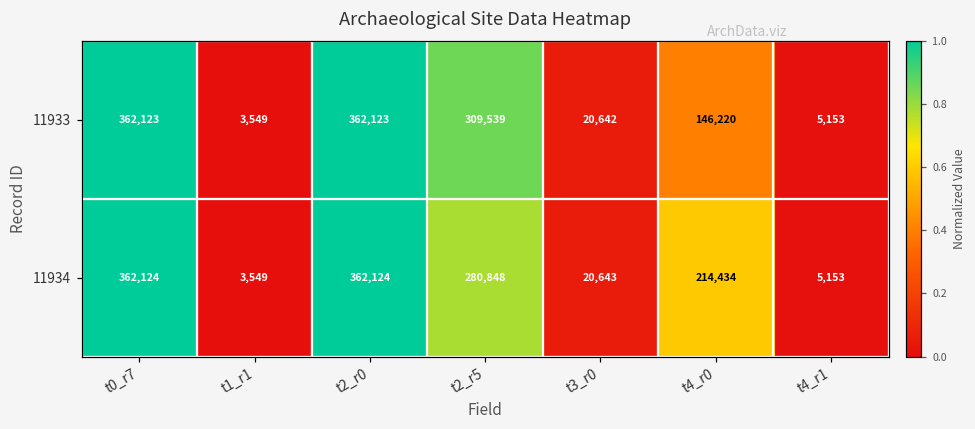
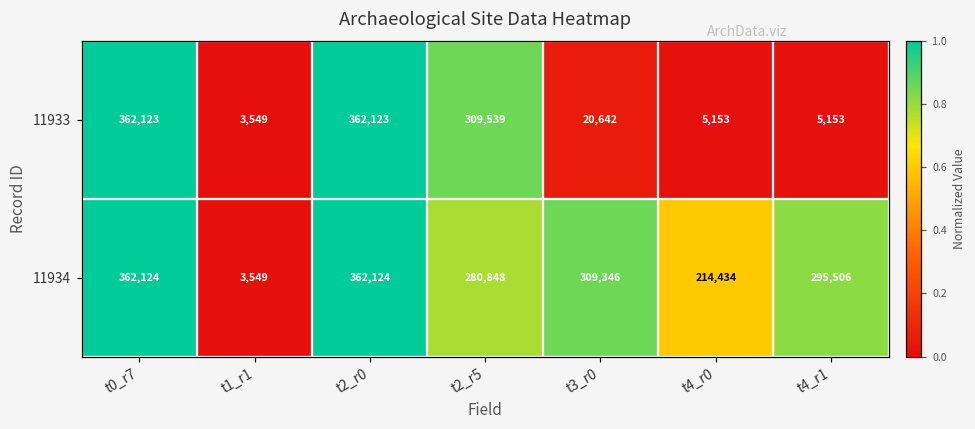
11933, t4_r0: 146,220 -> 5,153
11934, t3_r0: 20,643 -> 309,346
11934, t4_r1: 5,153 -> 295,506
